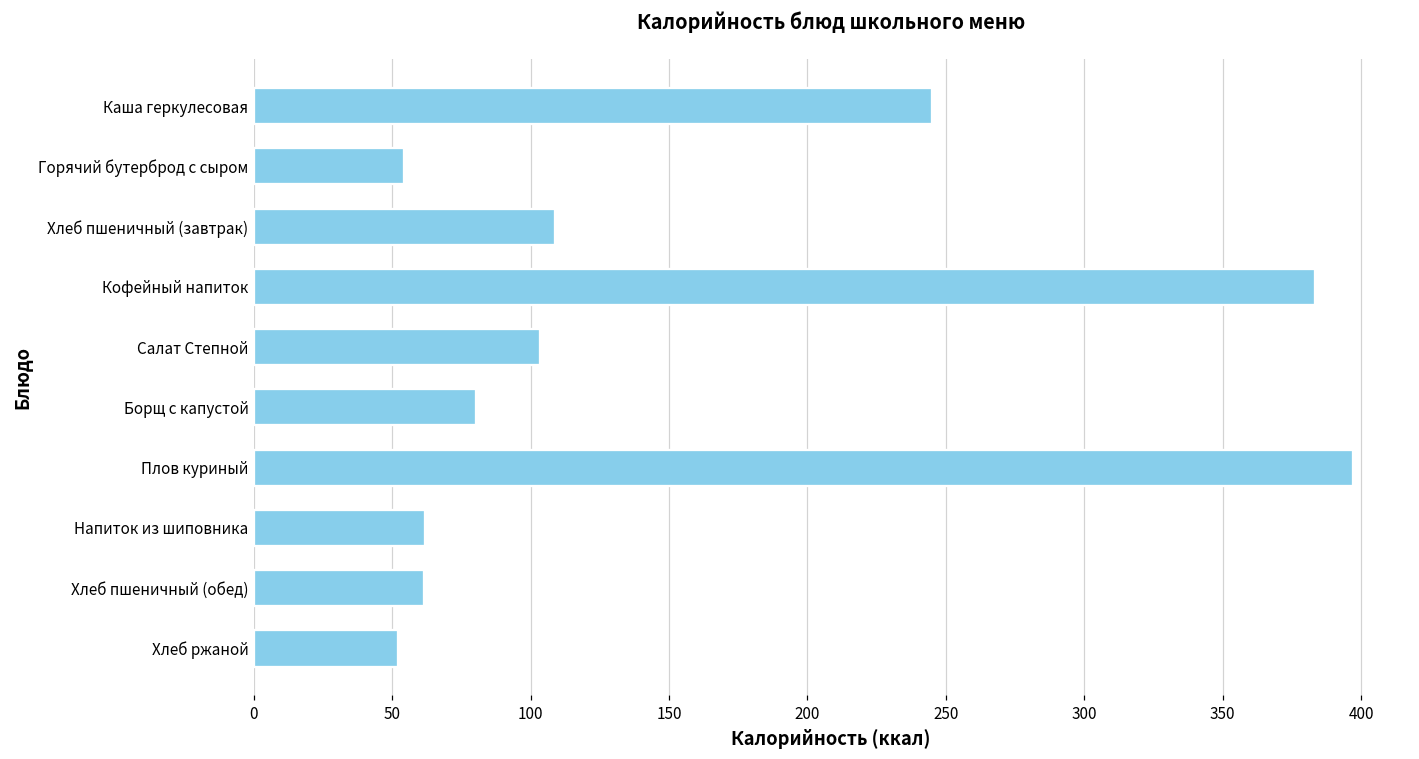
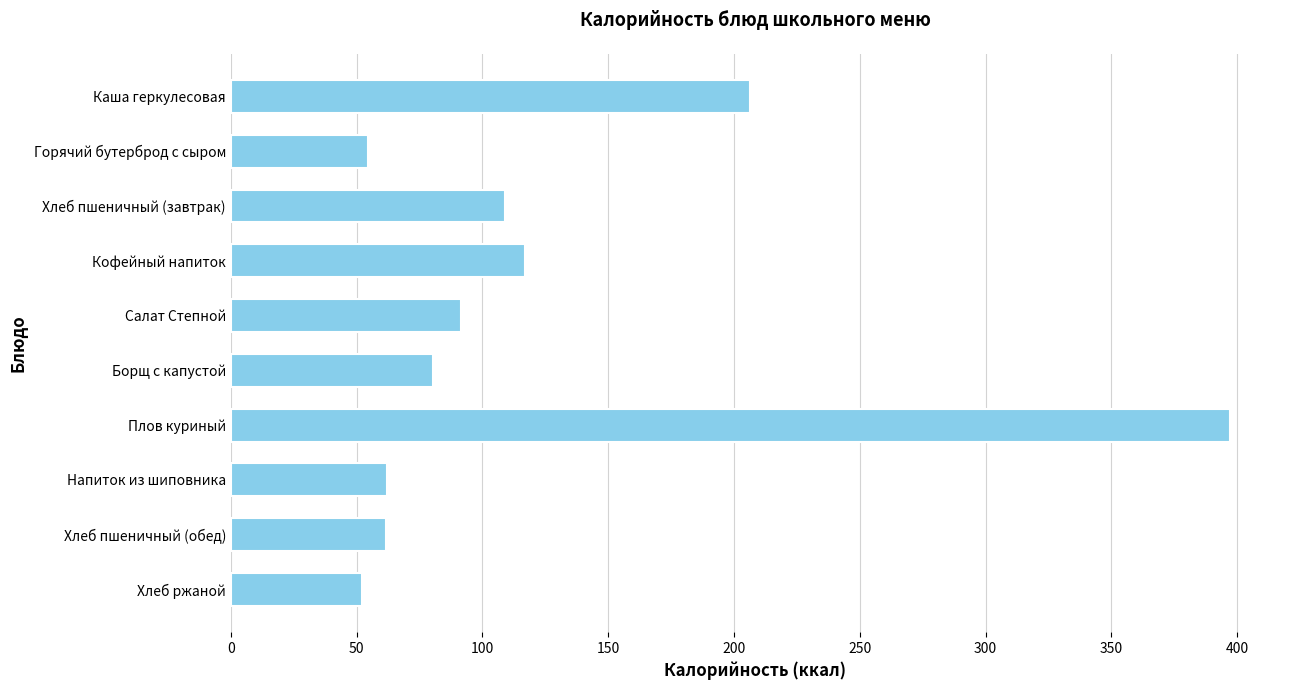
Каша геркулесовая: 245 -> 206
Кофейный напиток: 383 -> 117
Салат Степной: 104 -> 92
